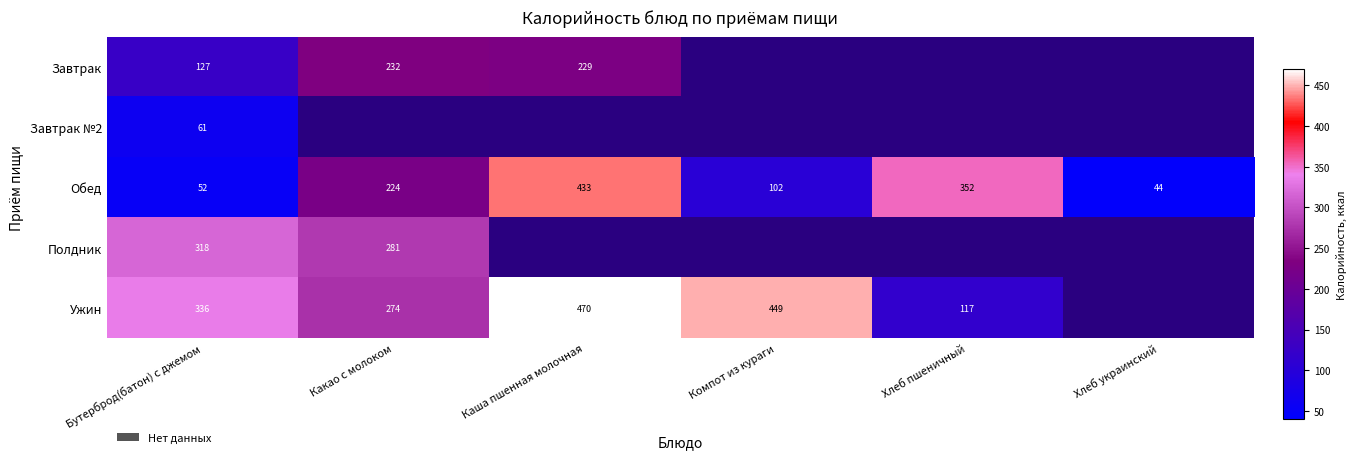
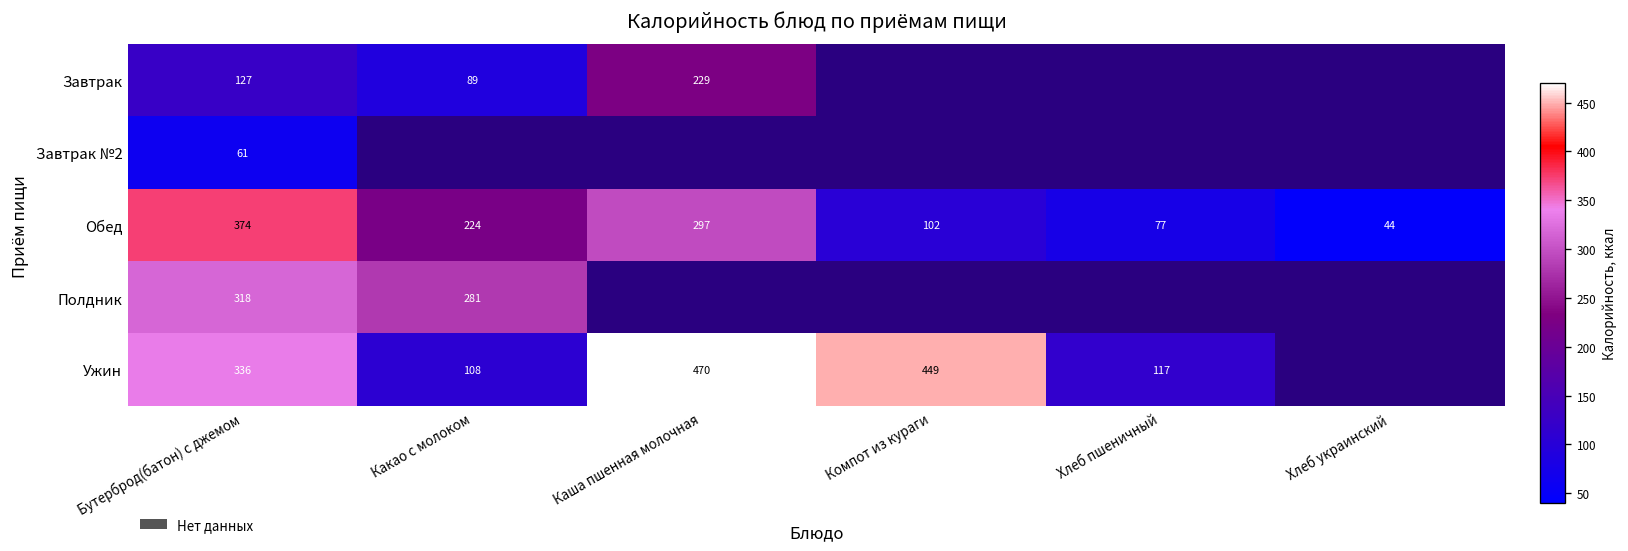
Завтрак, Какао с молоком: 232 -> 89
Обед, Бутерброд(батон) с джемом: 52 -> 374
Обед, Каша пшенная молочная: 433 -> 297
Обед, Хлеб пшеничный: 352 -> 77
Ужин, Какао с молоком: 274 -> 108
